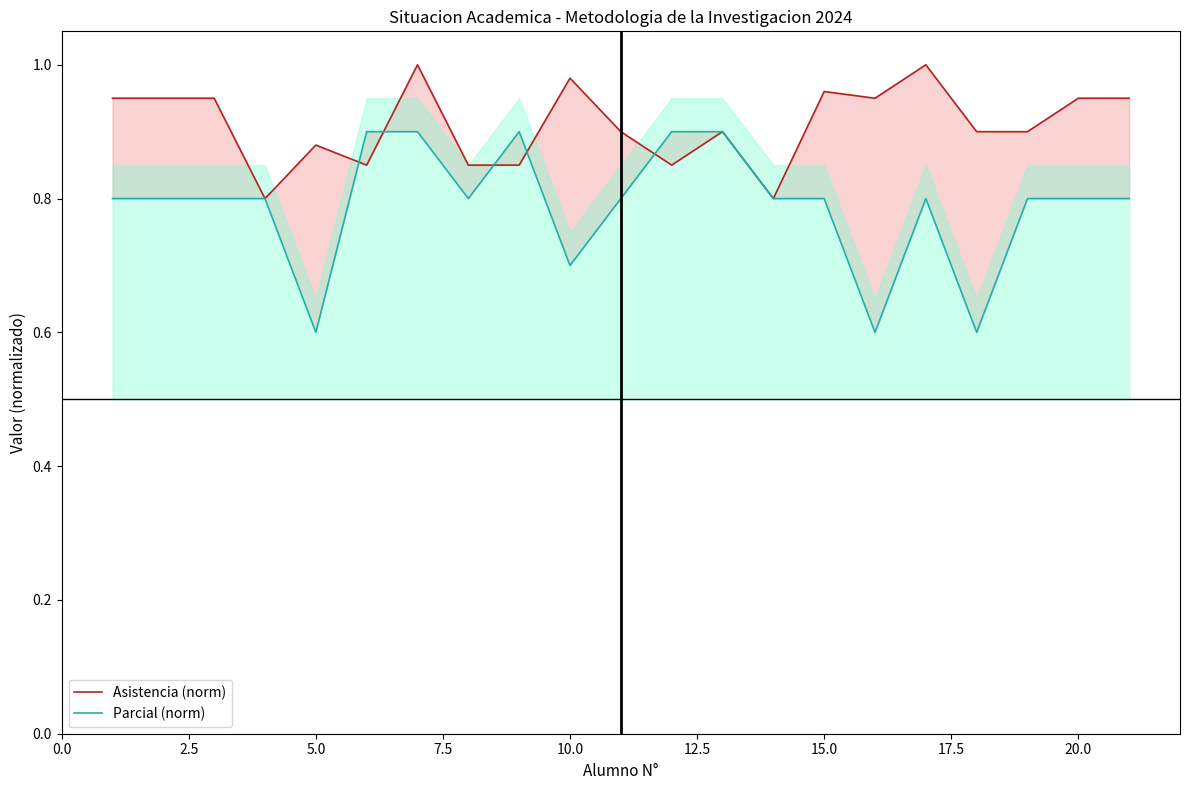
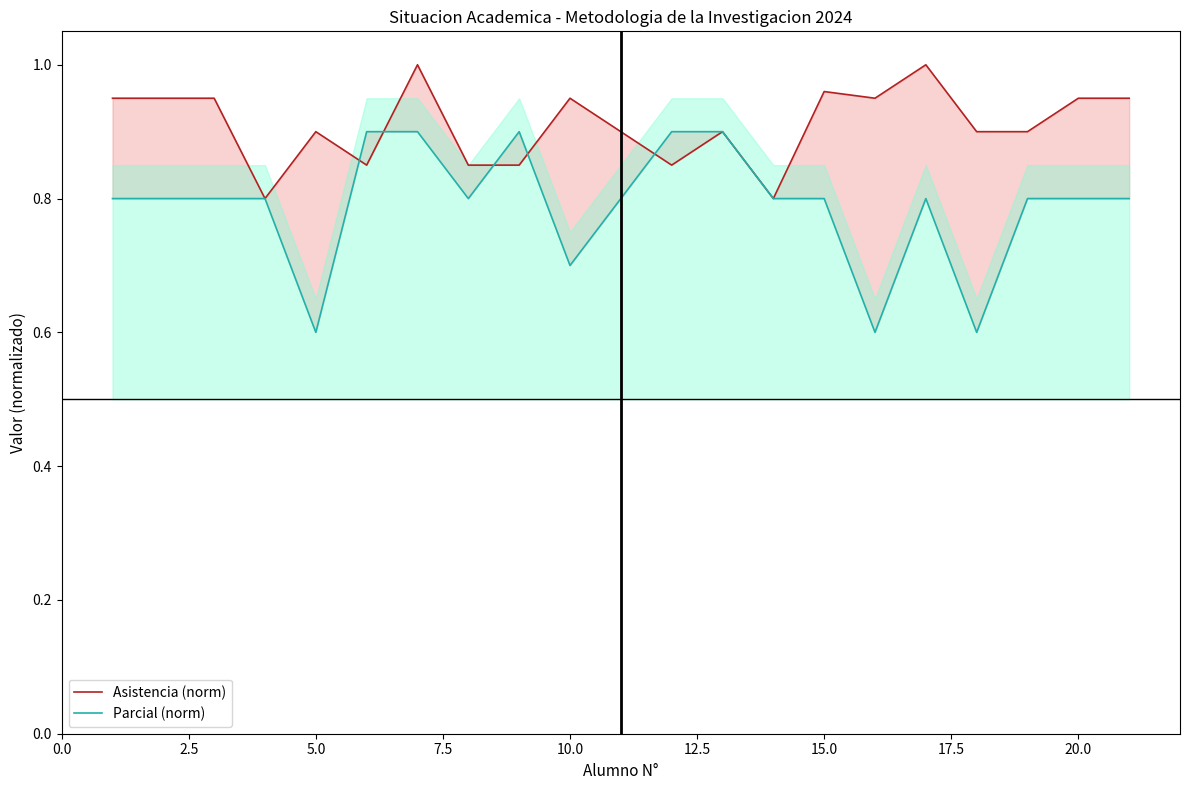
Asistencia (norm), 5.0: 0.88 -> 0.90
Asistencia (norm), 10.0: 0.98 -> 0.95
